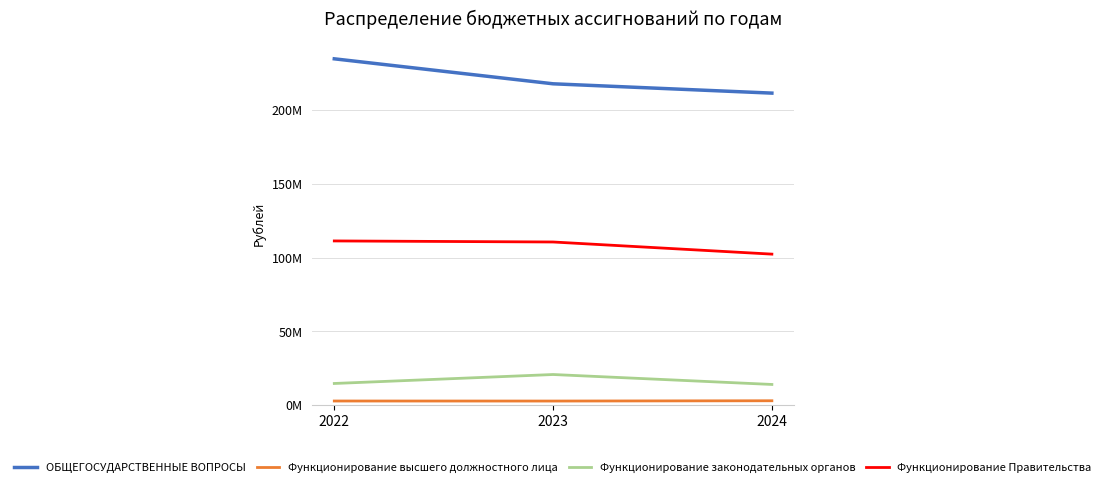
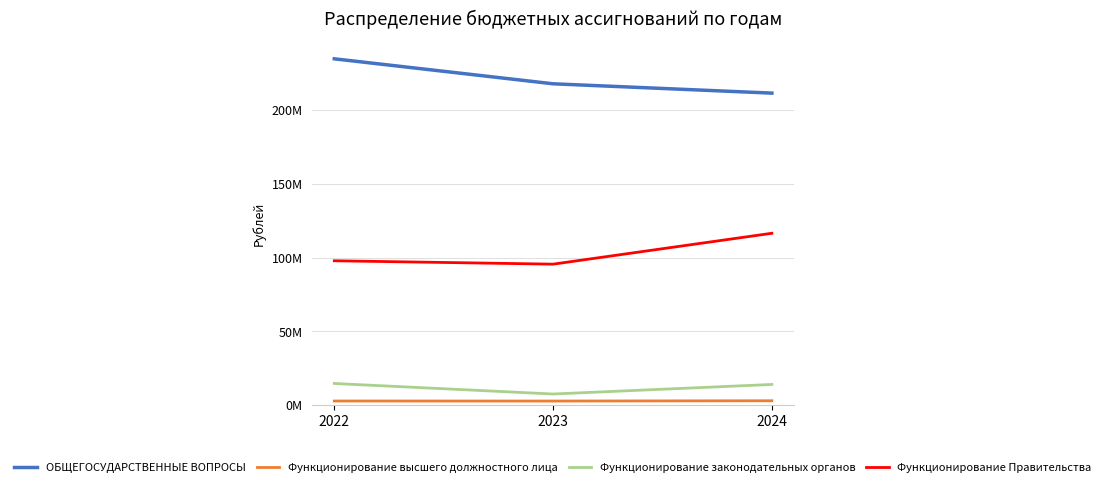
Функционирование Правительства, 2022: 111000000 -> 98000000
Функционирование законодательных органов, 2023: 21000000 -> 8000000
Функционирование Правительства, 2023: 111000000 -> 96000000
Функционирование Правительства, 2024: 102000000 -> 117000000
